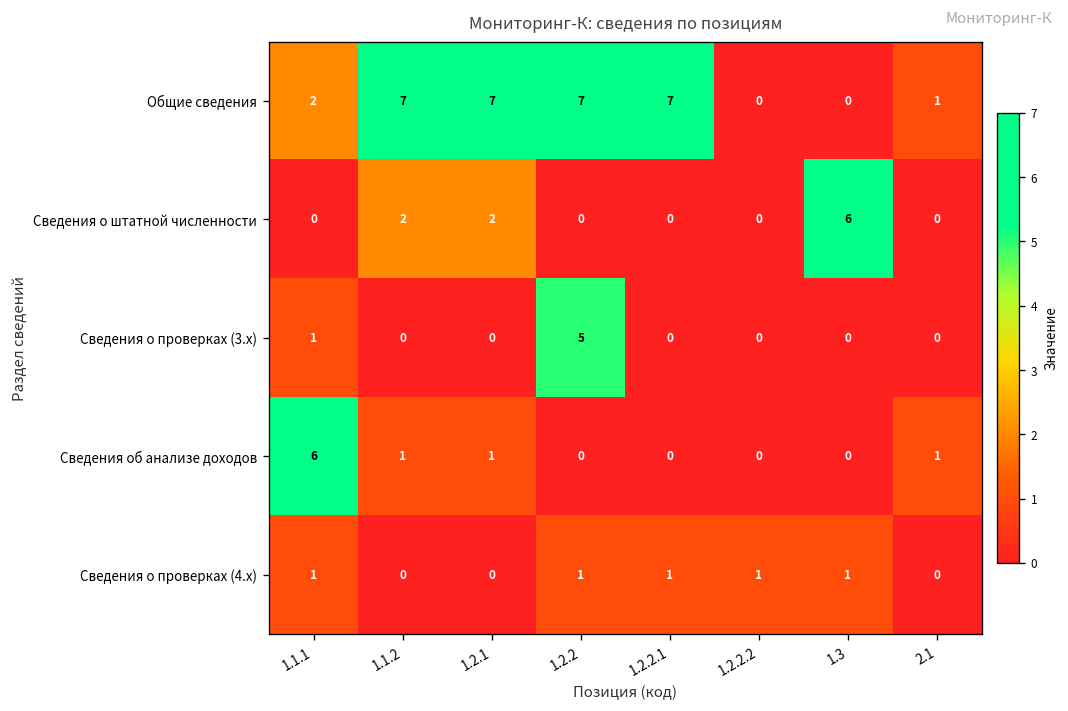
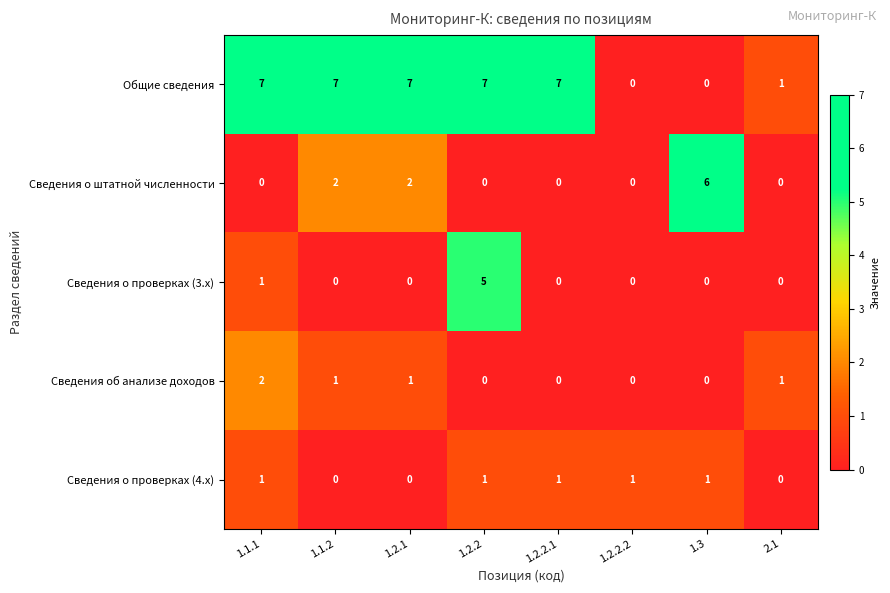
Общие сведения, 1.1.1: 2 -> 7
Сведения об анализе доходов, 1.1.1: 6 -> 2
